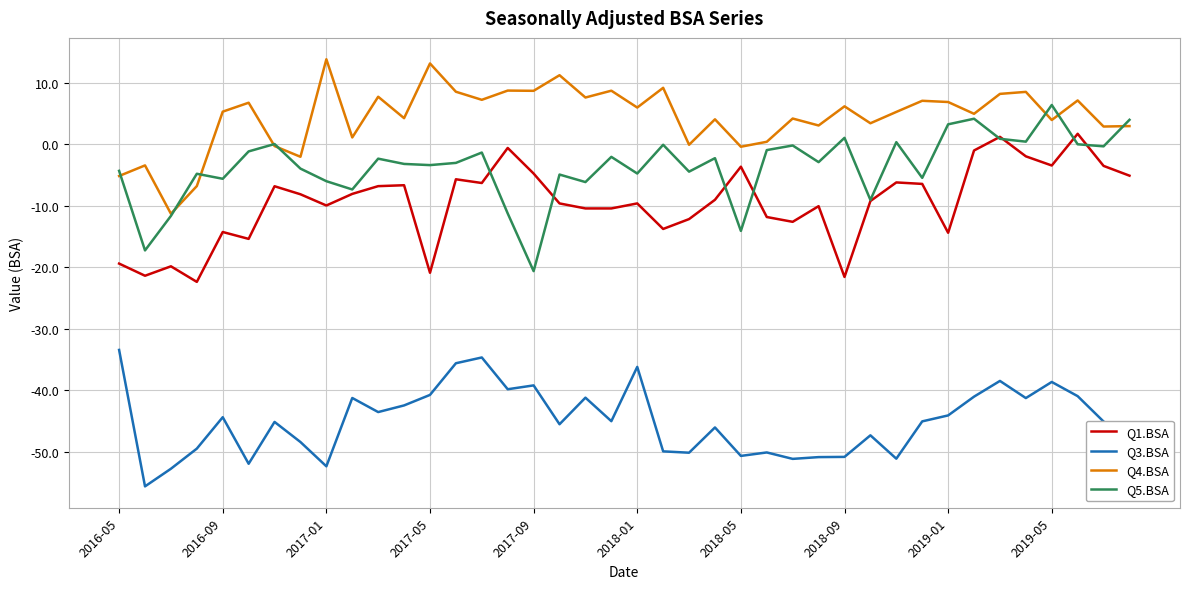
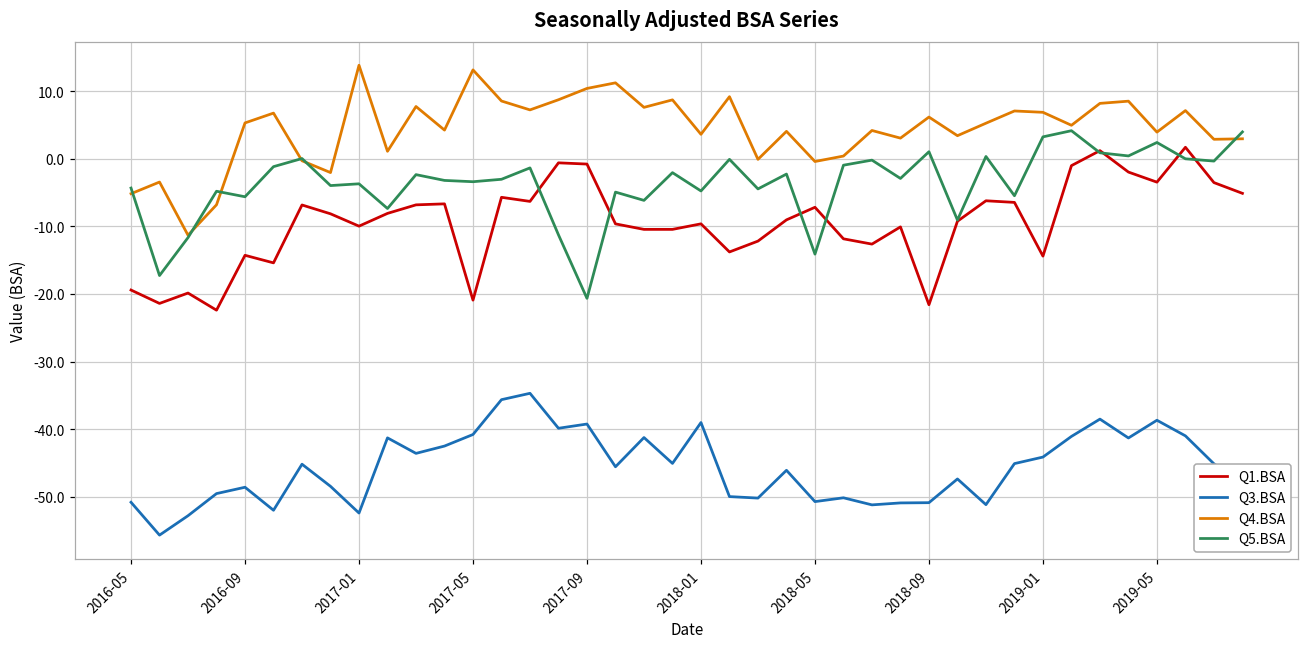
Q3.BSA, 2016-05: -33 -> -51
Q3.BSA, 2016-09: -44 -> -49
Q5.BSA, 2017-01: -6 -> -4
Q1.BSA, 2017-09: -5 -> -1
Q4.BSA, 2017-09: 9 -> 10
Q3.BSA, 2018-01: -36 -> -39
Q4.BSA, 2018-01: 6 -> 4
Q1.BSA, 2018-05: -4 -> -7
Q5.BSA, 2019-05: 6 -> 2
